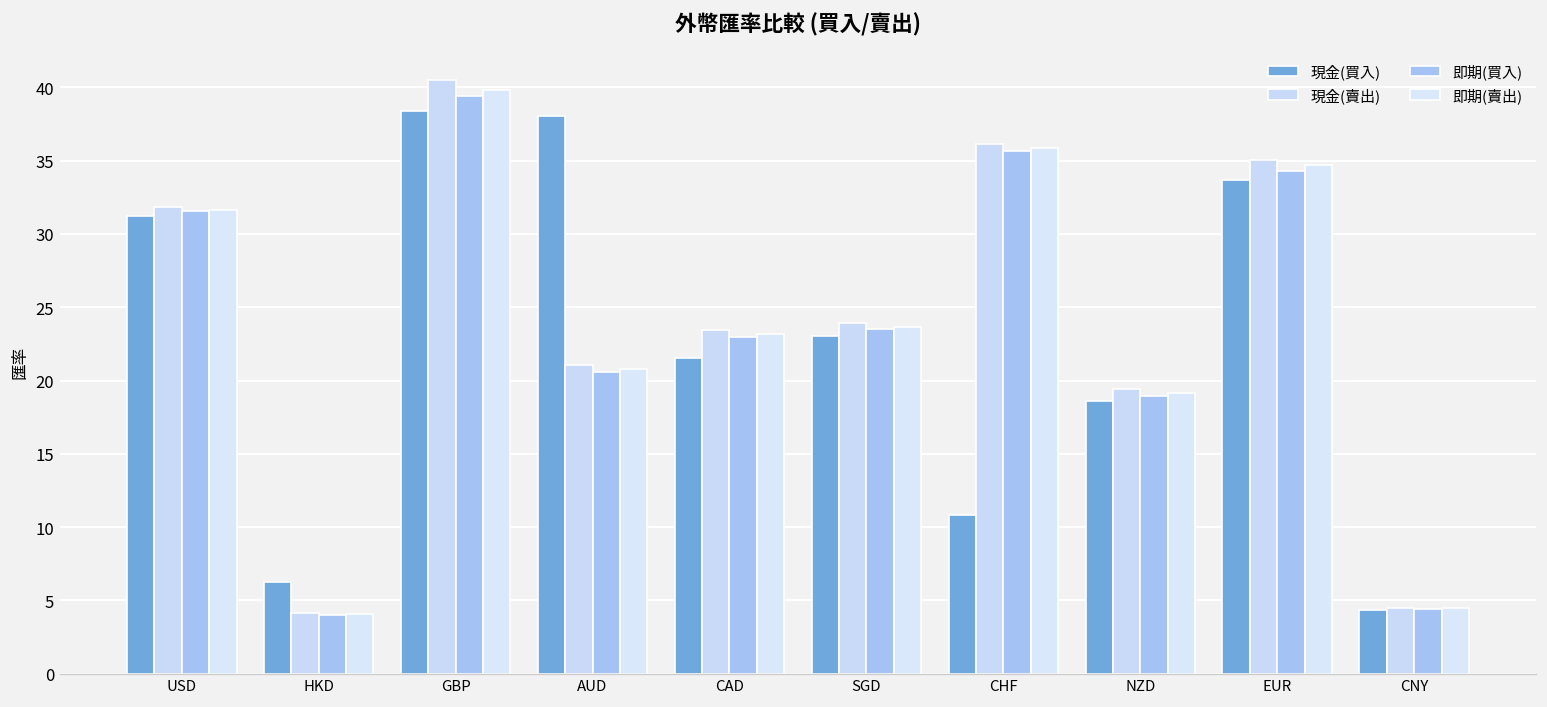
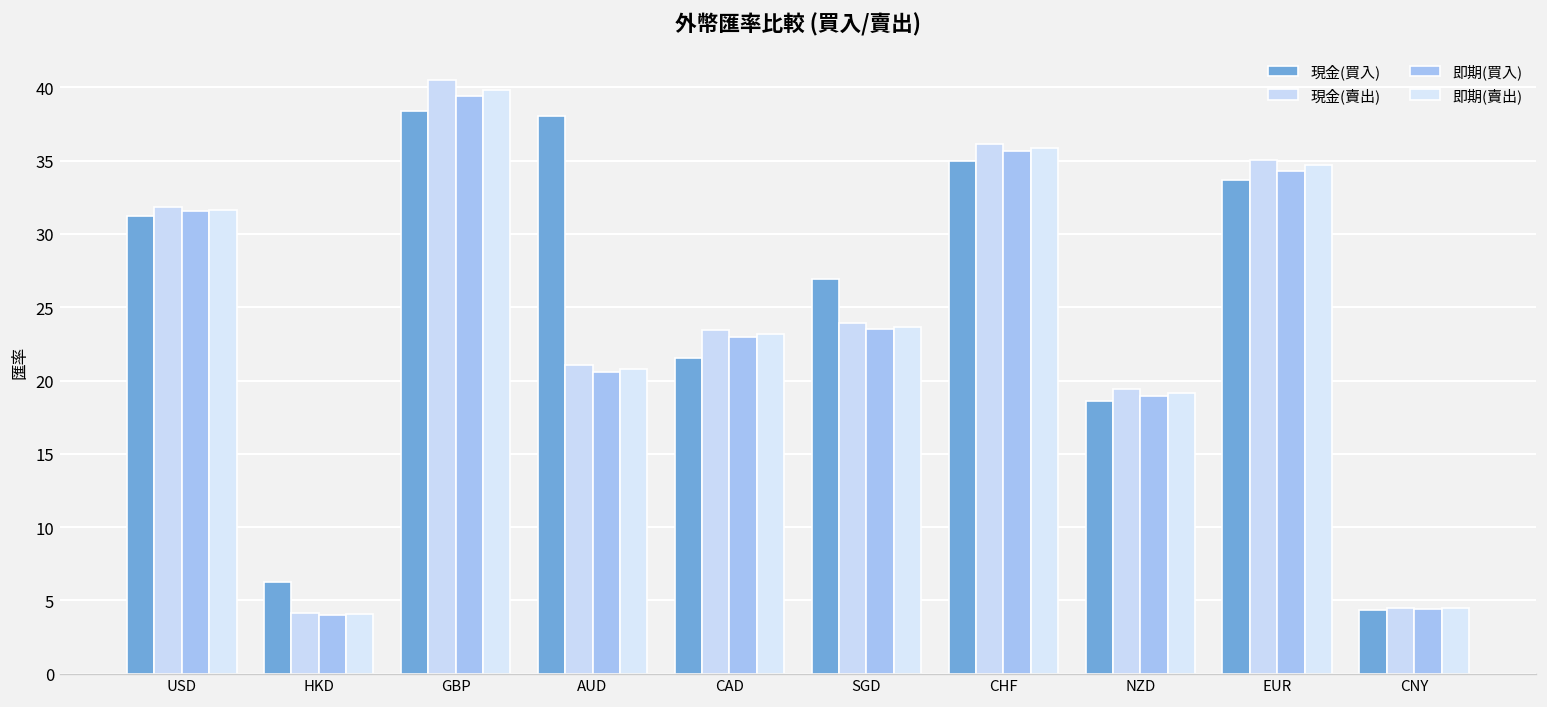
現金(買入), SGD: 23.0 -> 26.9
現金(買入), CHF: 10.8 -> 35.0
